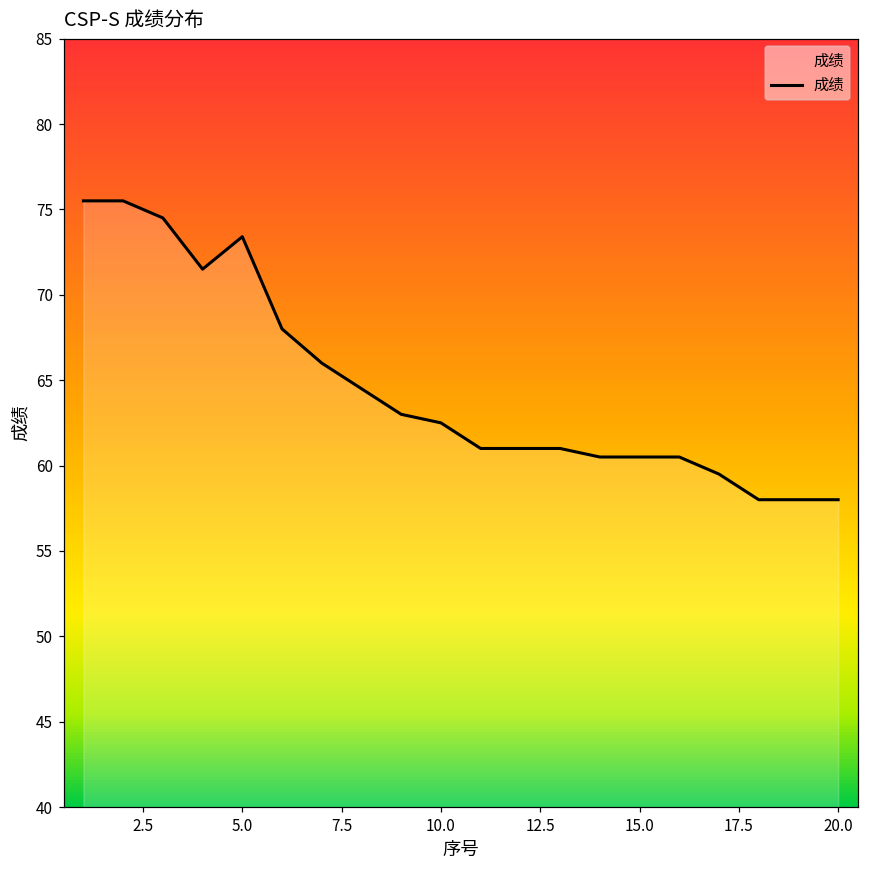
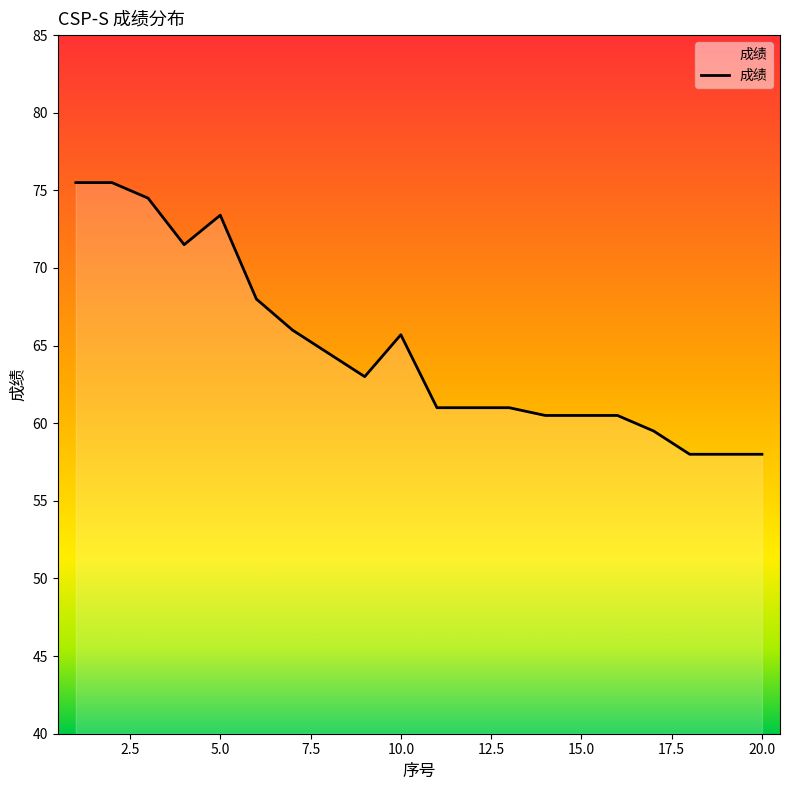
10.0: 62.5 -> 65.7
